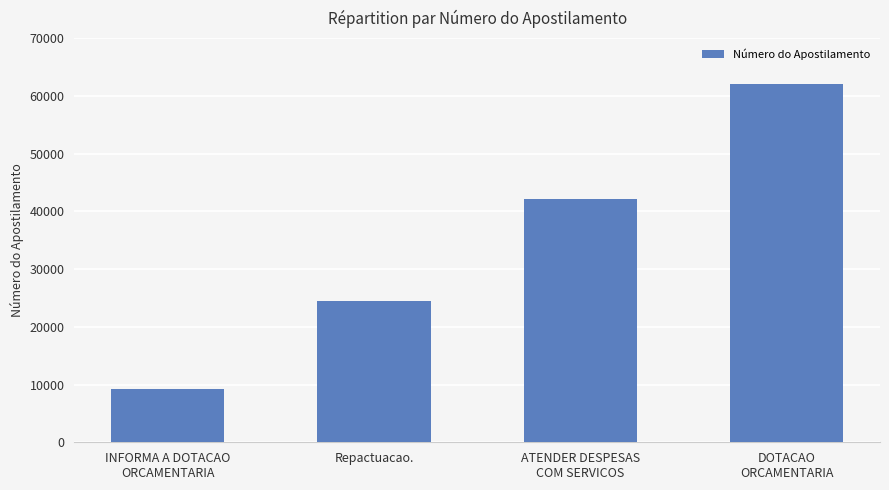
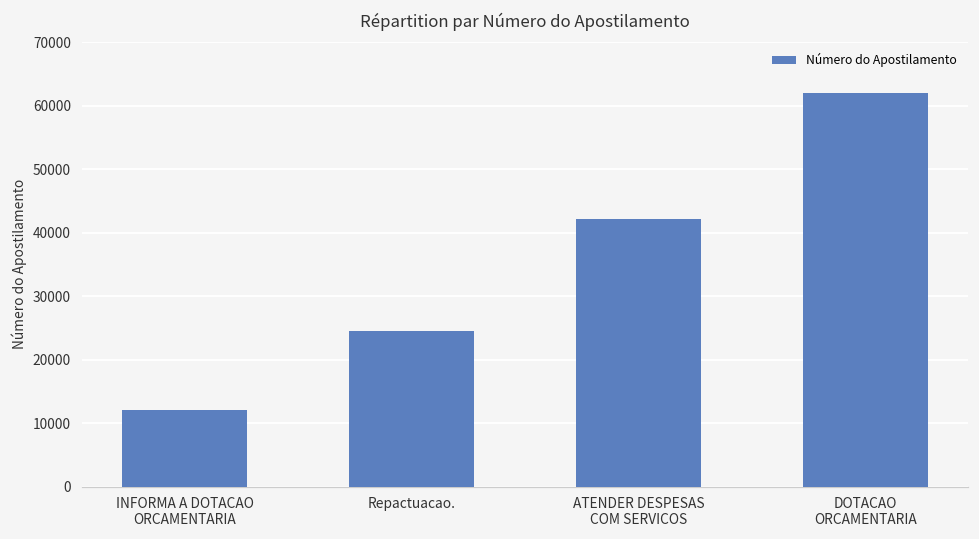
INFORMA A DOTACAO ORCAMENTARIA: 9000 -> 12000
